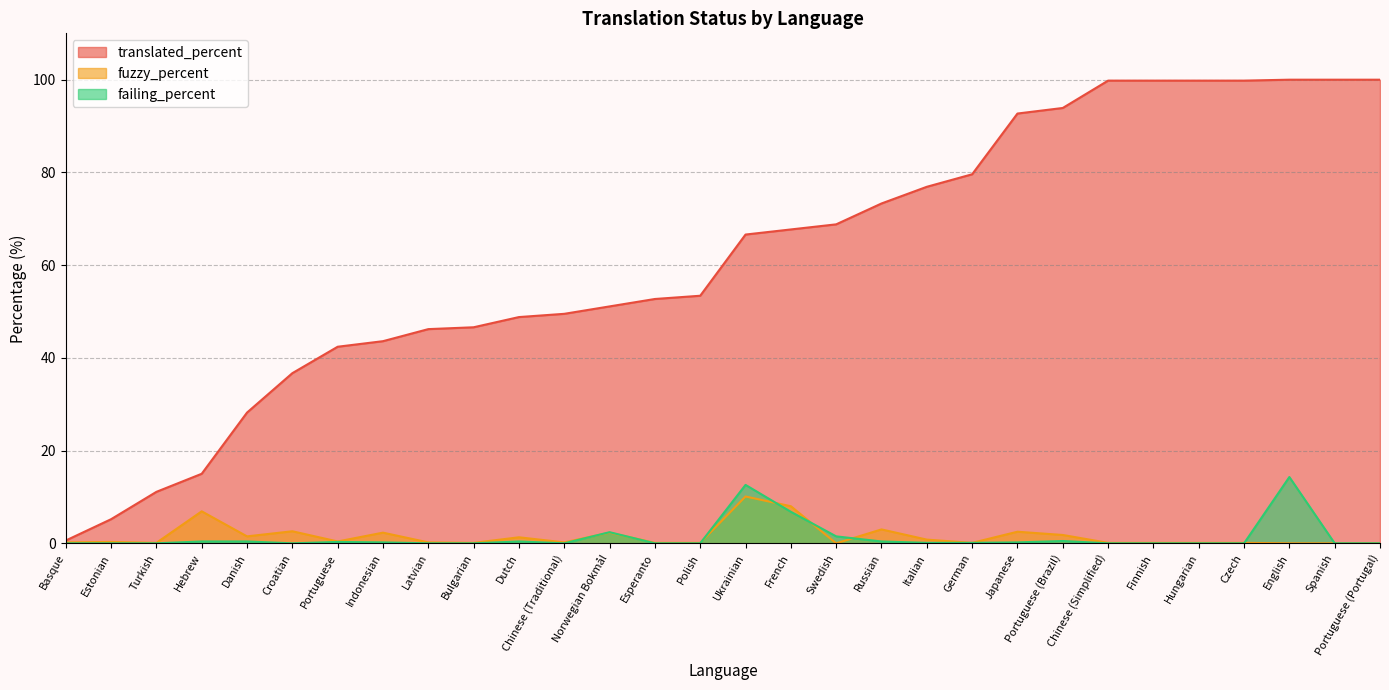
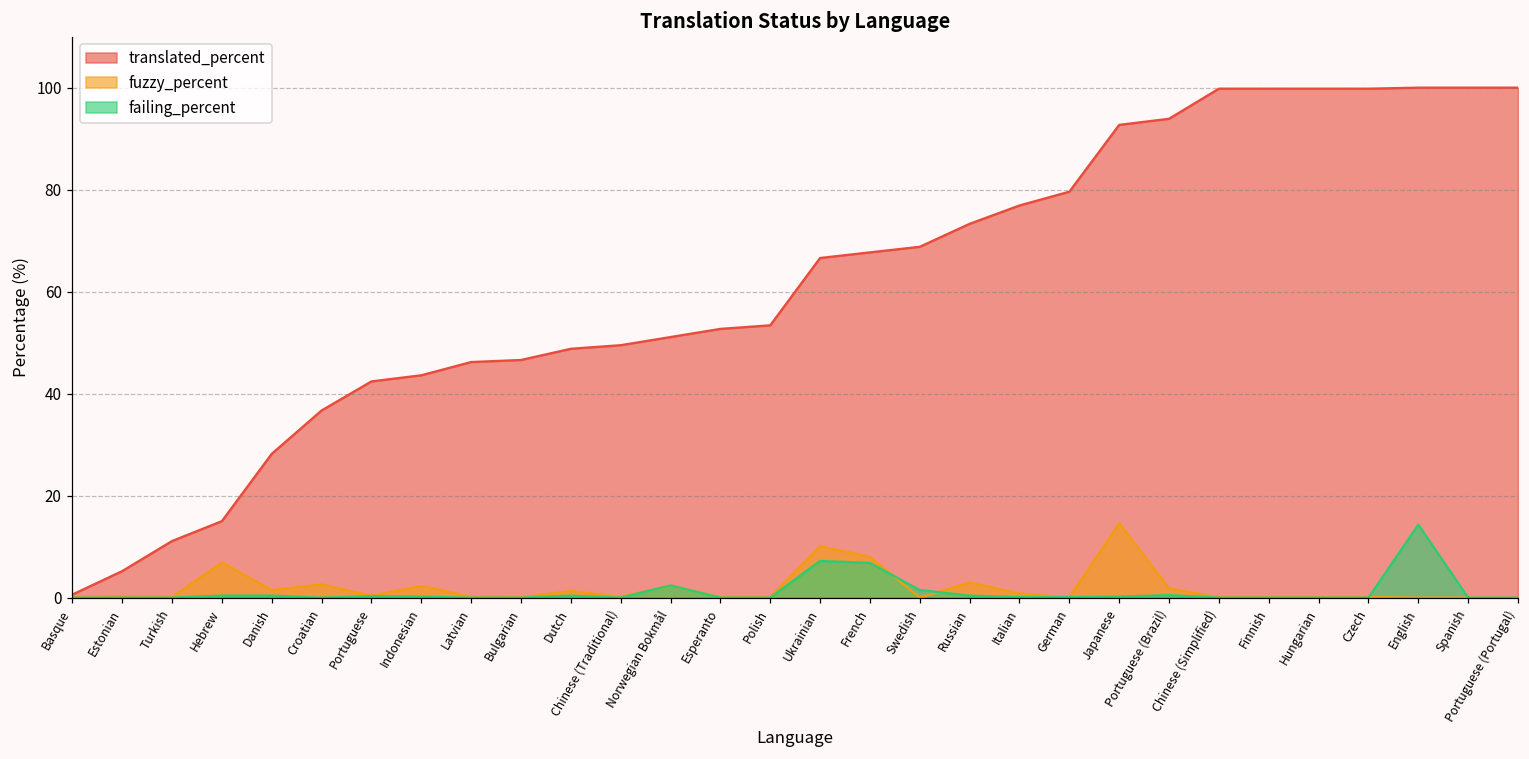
failing_percent, Ukrainian: 13 -> 7
fuzzy_percent, Japanese: 3 -> 15
